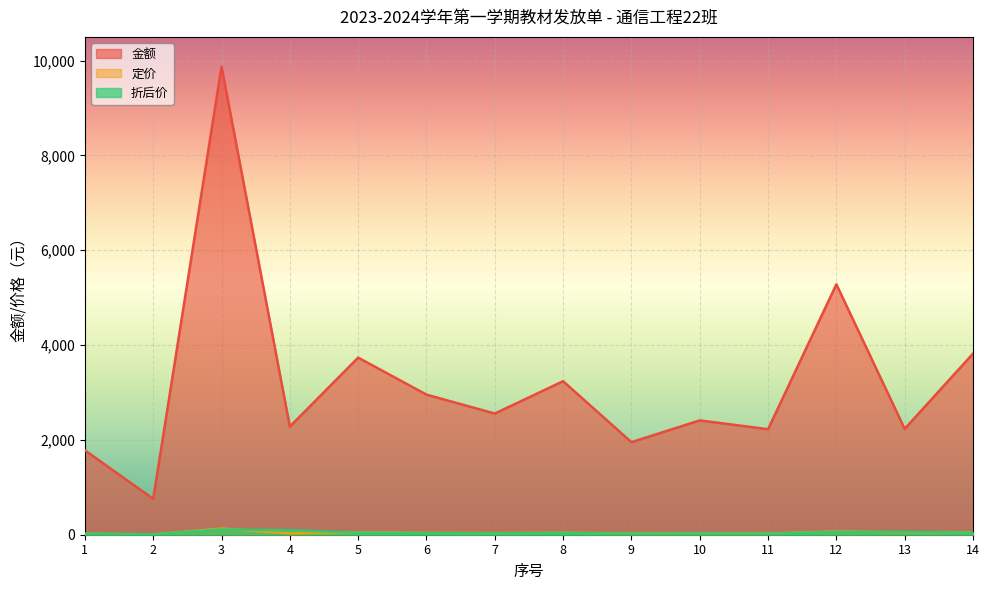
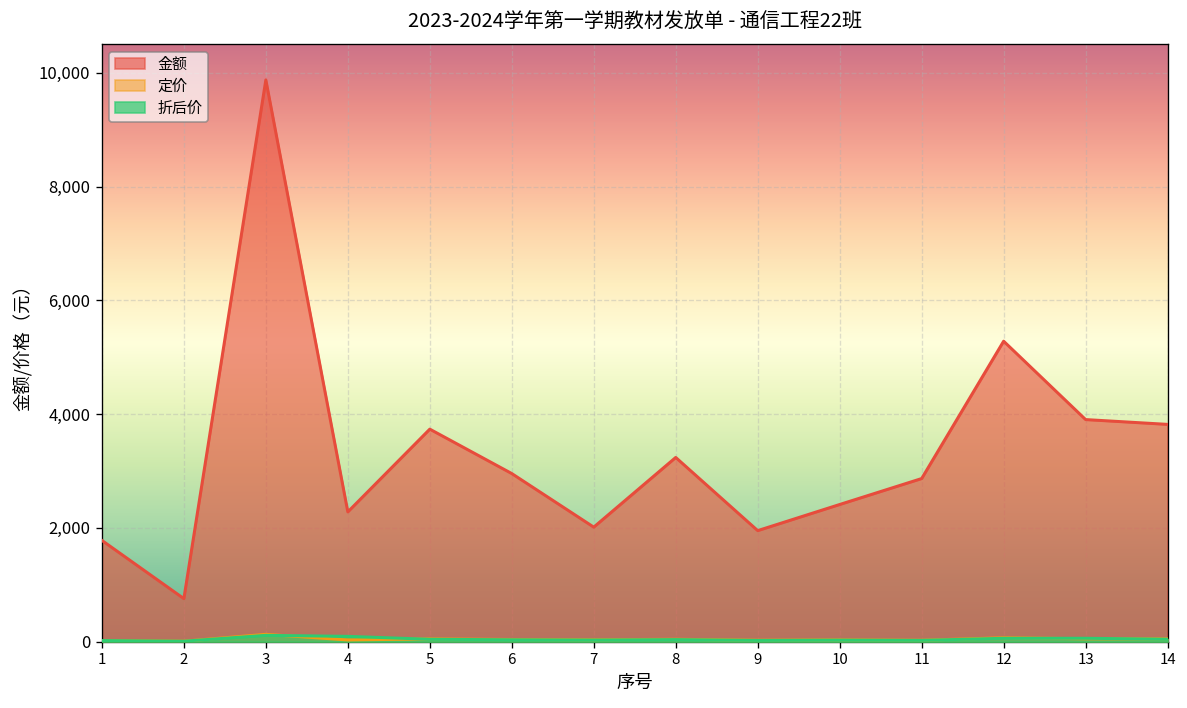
金额, 7: 2,600 -> 2,000
金额, 11: 2,200 -> 2,900
金额, 13: 2,200 -> 3,900
